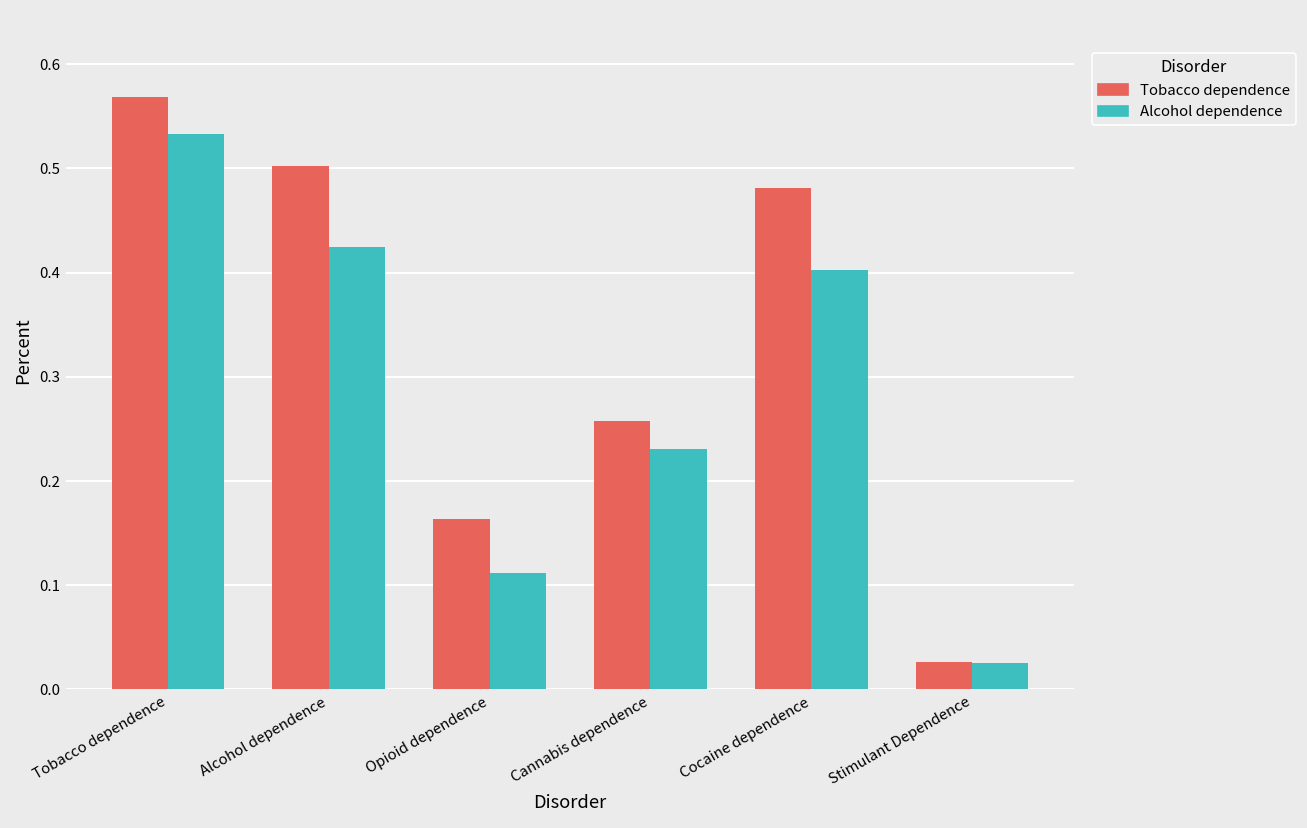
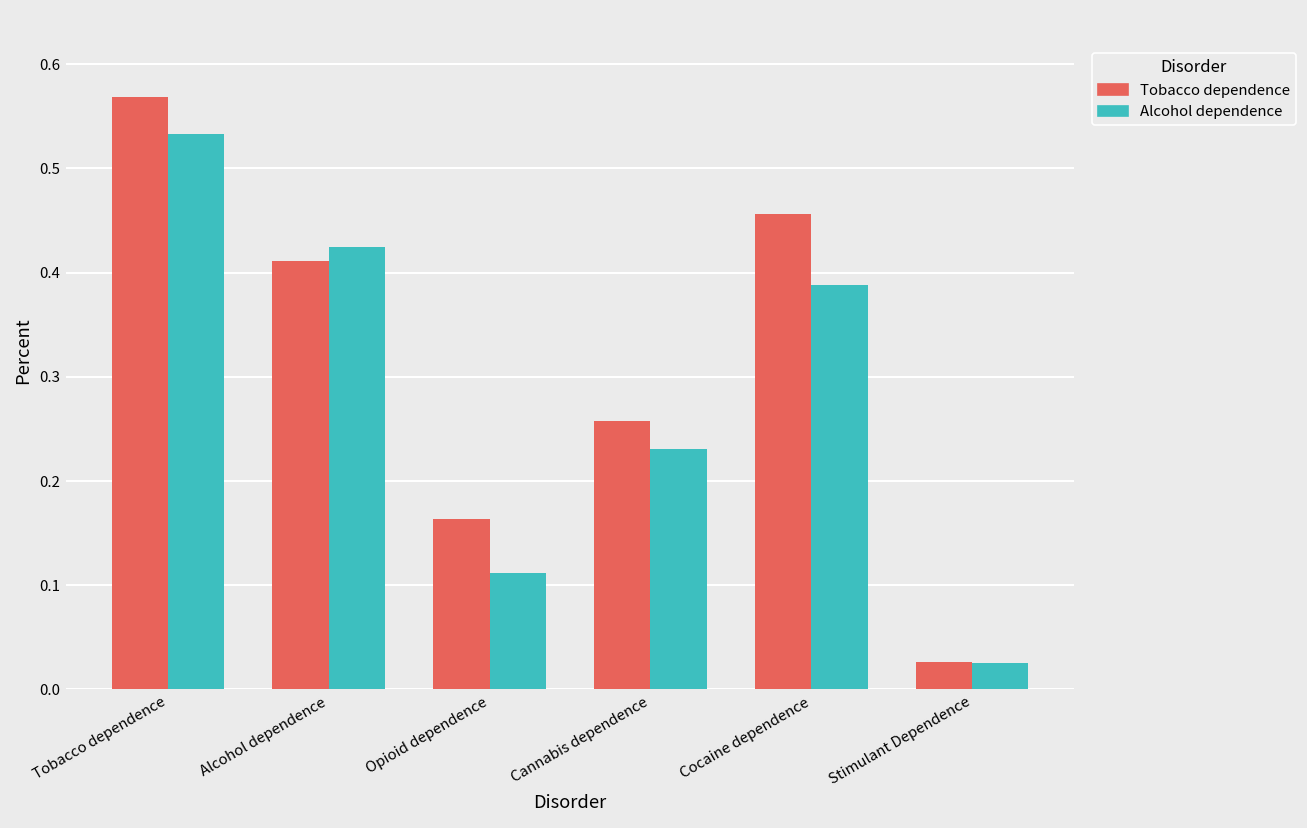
Tobacco dependence, Alcohol dependence: 0.50 -> 0.41
Tobacco dependence, Cocaine dependence: 0.48 -> 0.46
Alcohol dependence, Cocaine dependence: 0.40 -> 0.39
